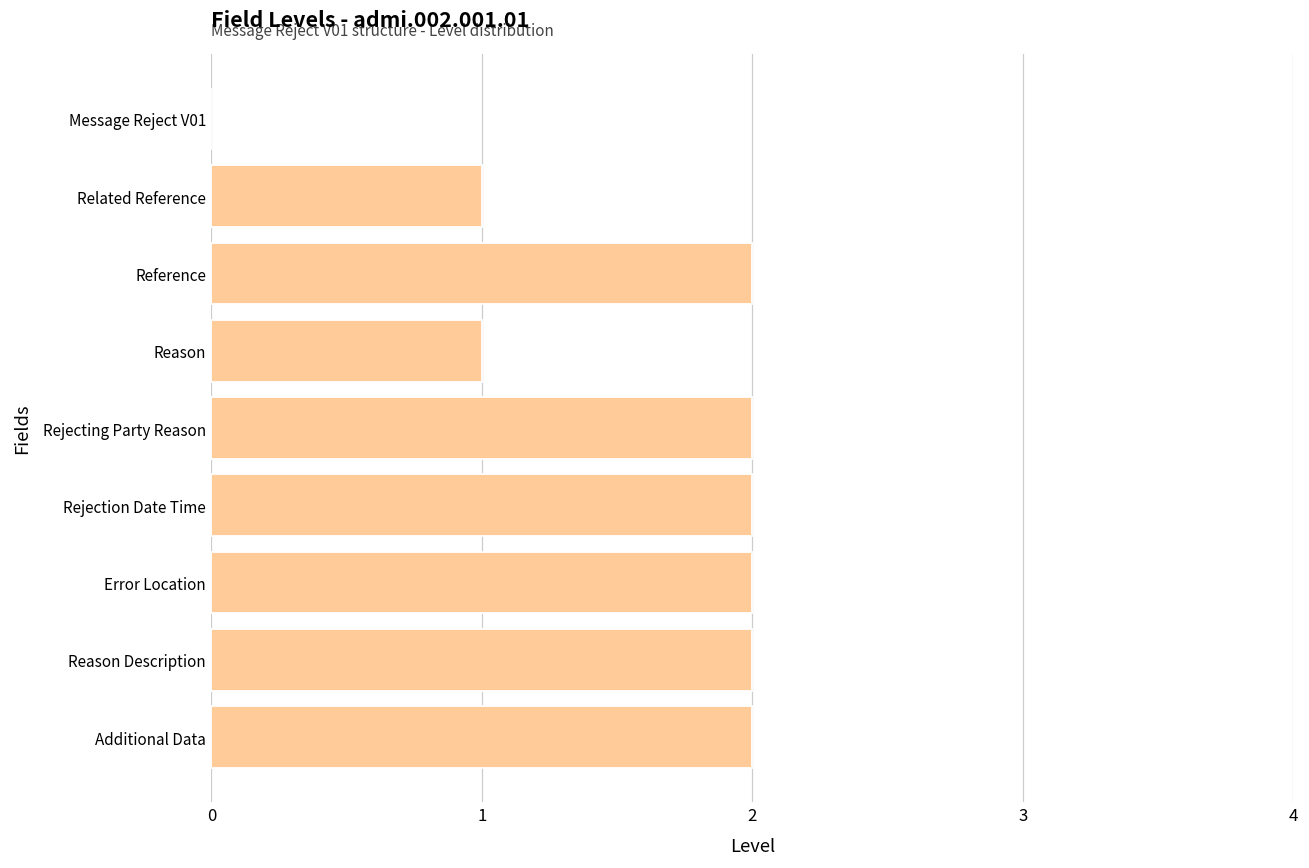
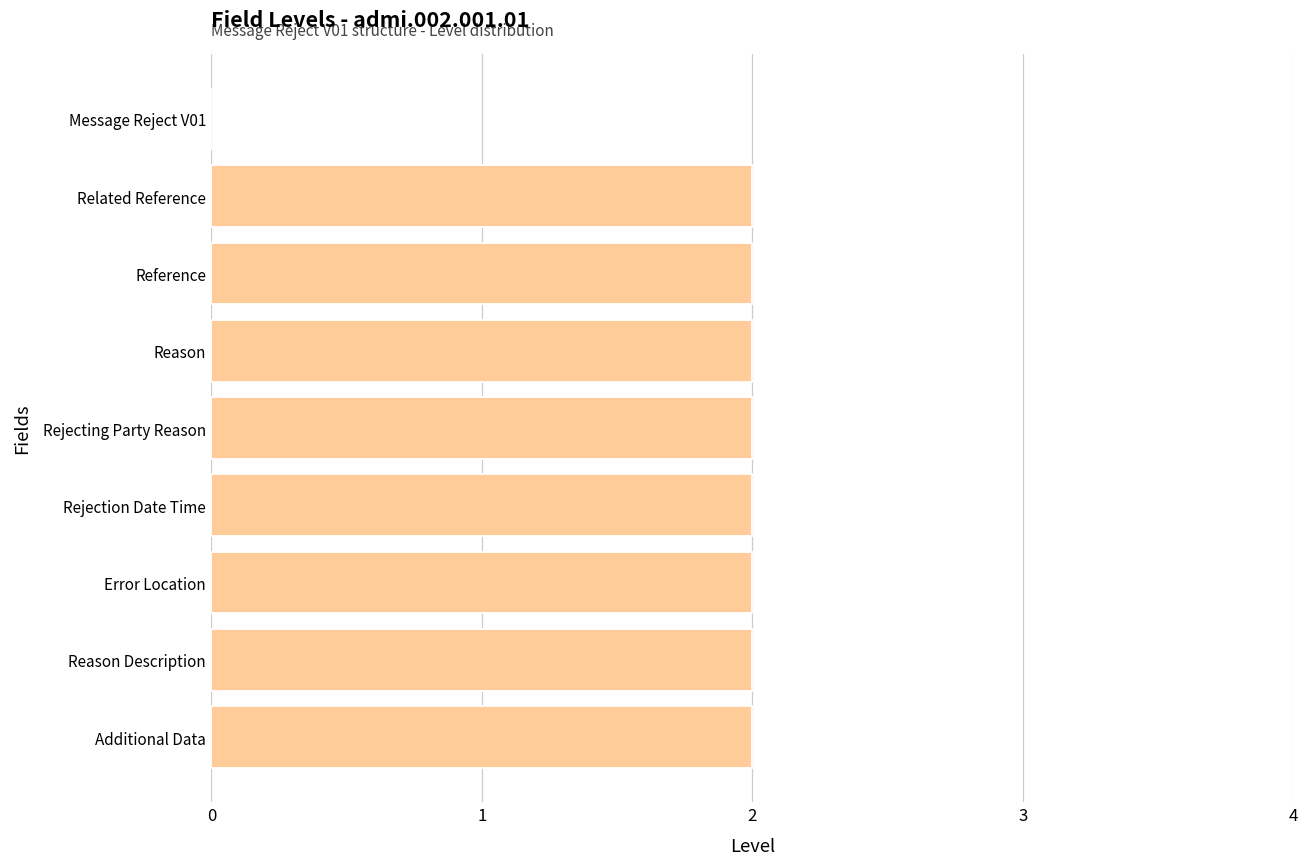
Related Reference: 1 -> 2
Reason: 1 -> 2
